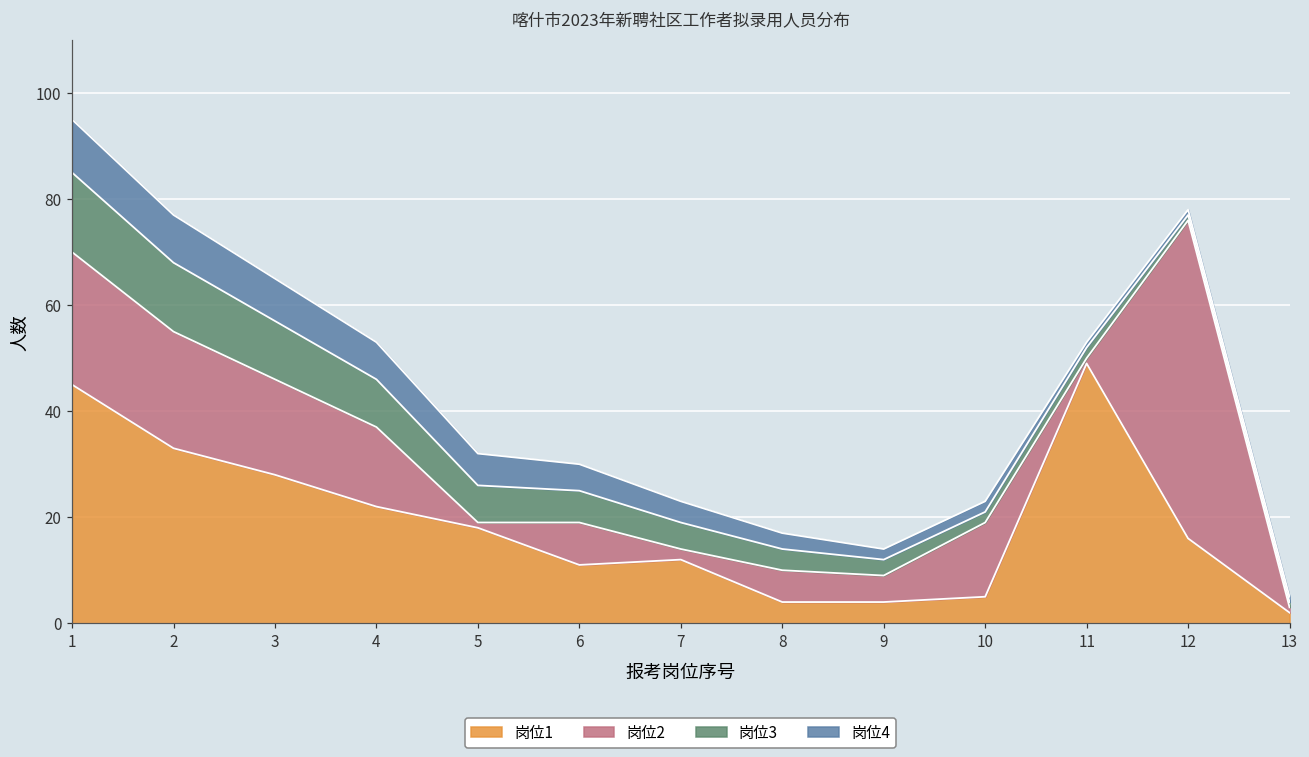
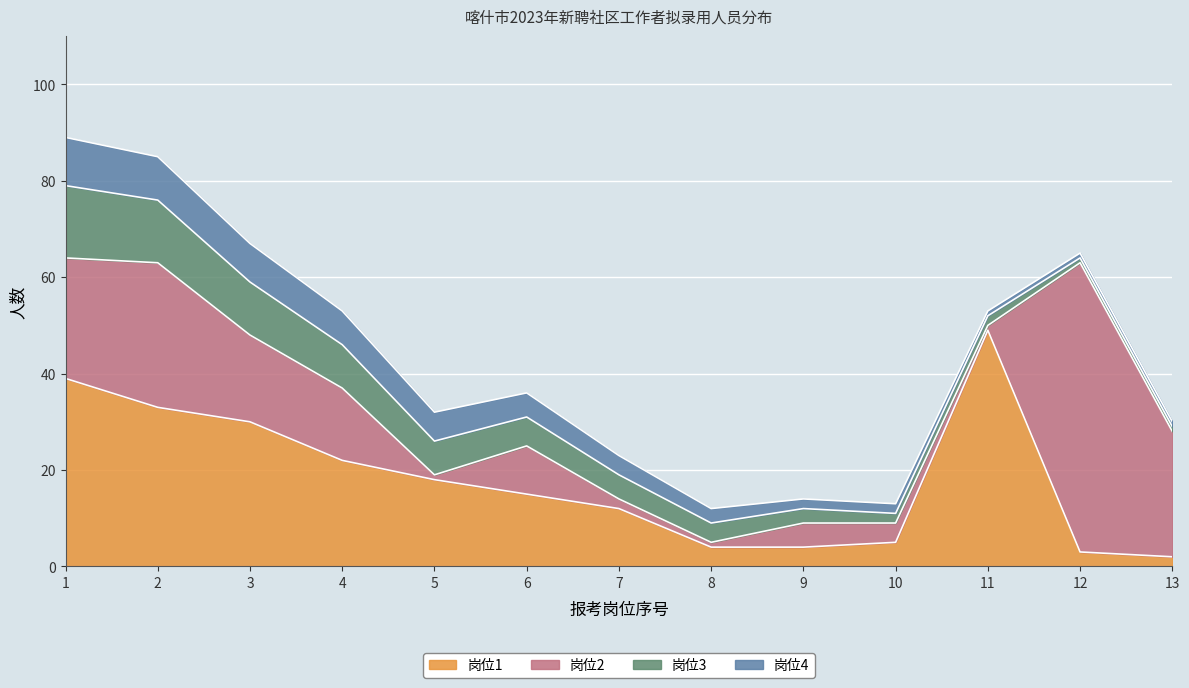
岗位1, 1: 45 -> 39
岗位2, 2: 22 -> 30
岗位1, 3: 28 -> 30
岗位1, 6: 11 -> 15
岗位2, 6: 8 -> 10
岗位2, 8: 6 -> 1
岗位2, 10: 14 -> 4
岗位1, 12: 16 -> 3
岗位2, 13: 1 -> 26
